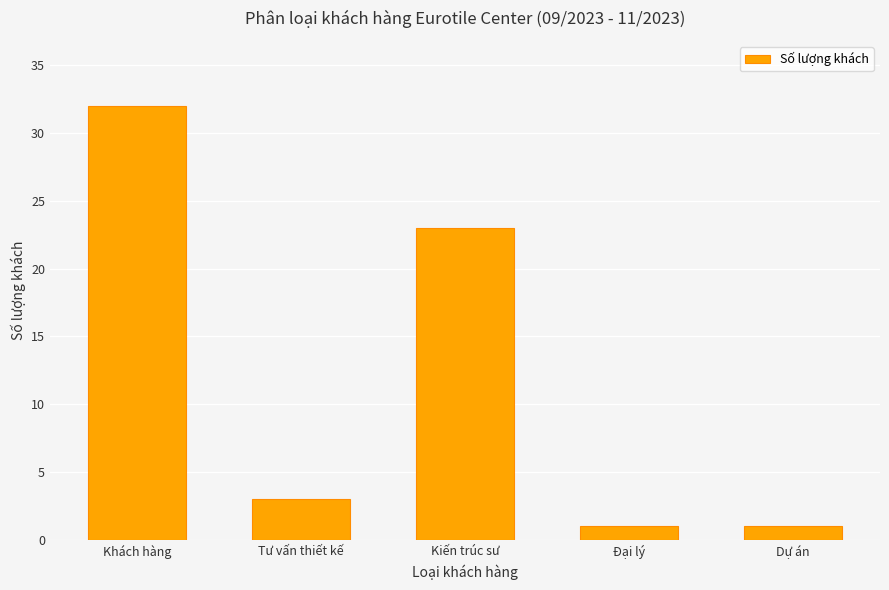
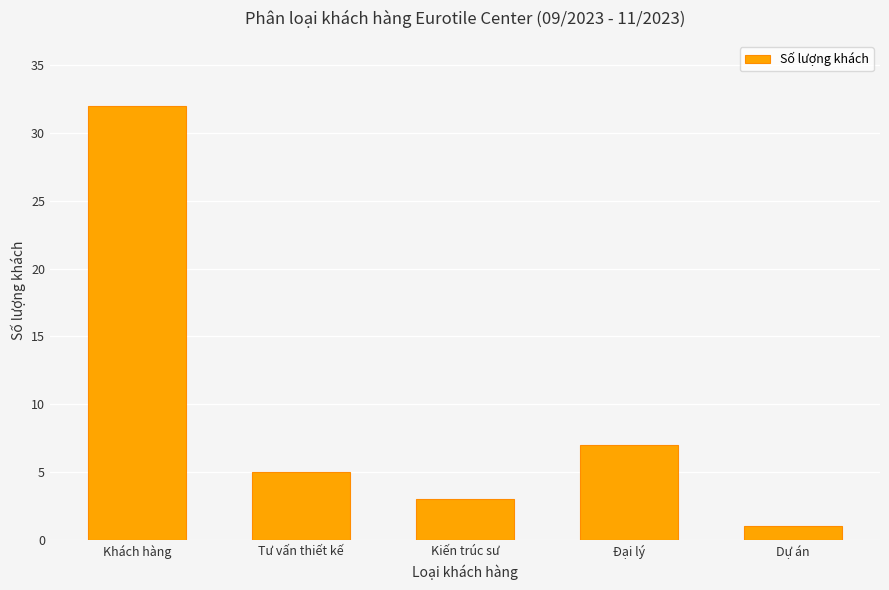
Tư vấn thiết kế: 3 -> 5
Kiến trúc sư: 23 -> 3
Đại lý: 1 -> 7
